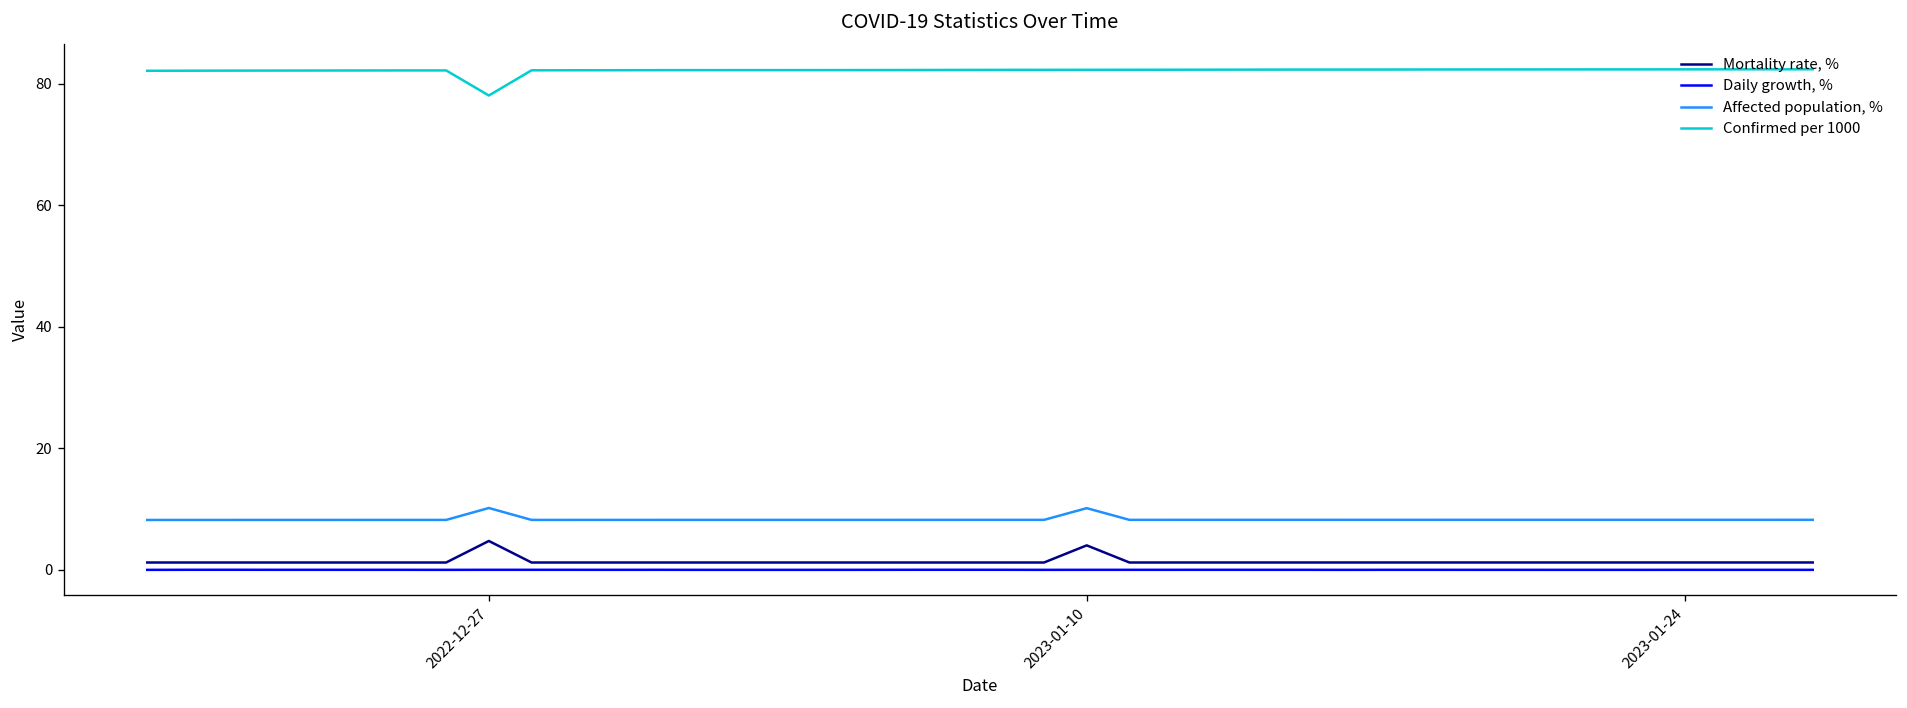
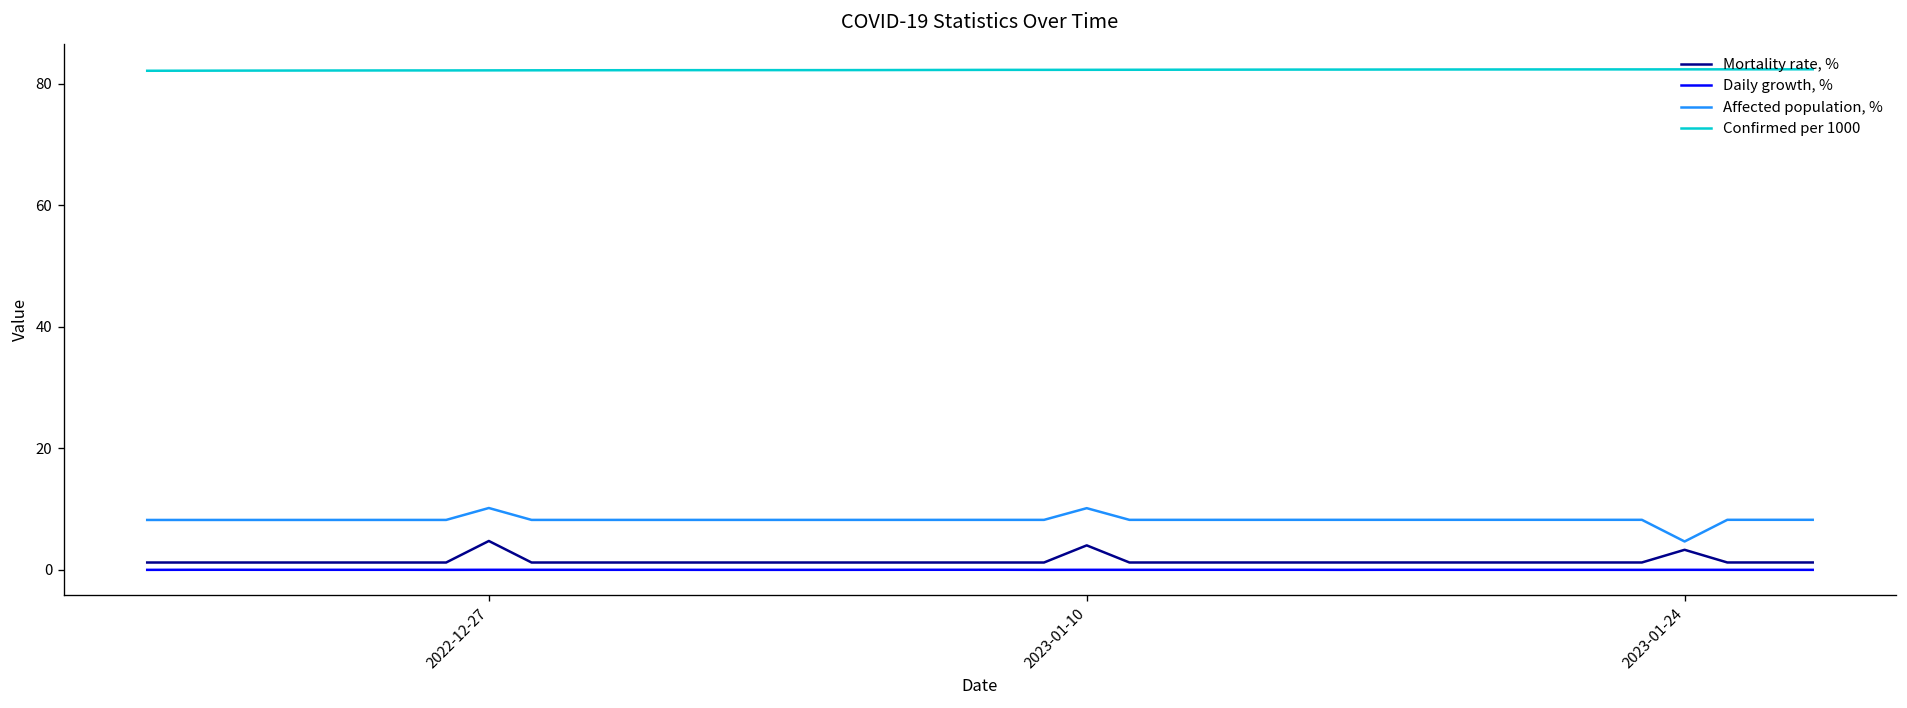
Confirmed per 1000, 2022-12-27: 78 -> 82
Mortality rate, %, 2023-01-24: 1 -> 3
Affected population, %, 2023-01-24: 8 -> 5
